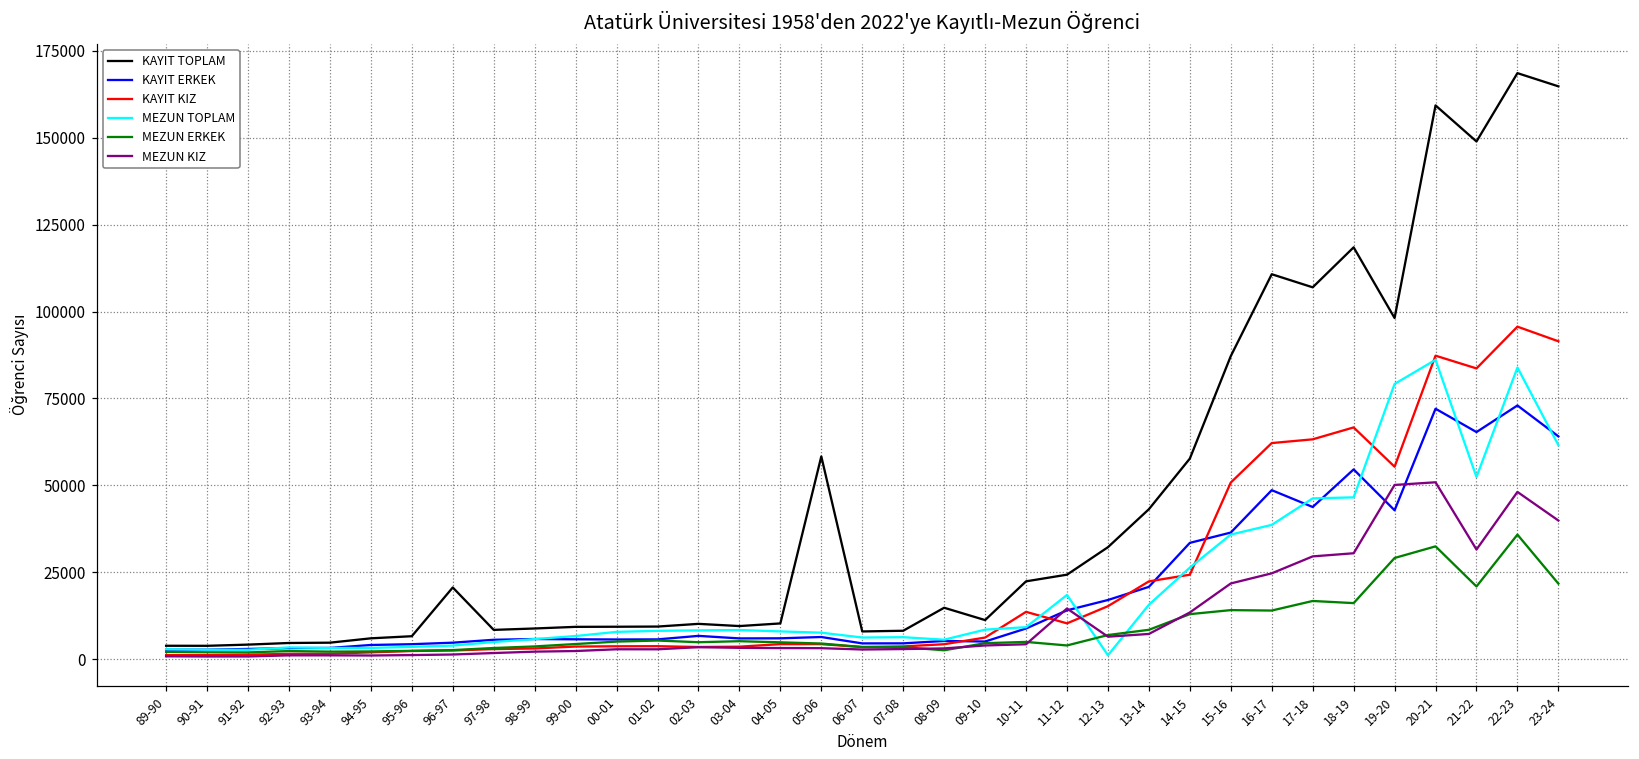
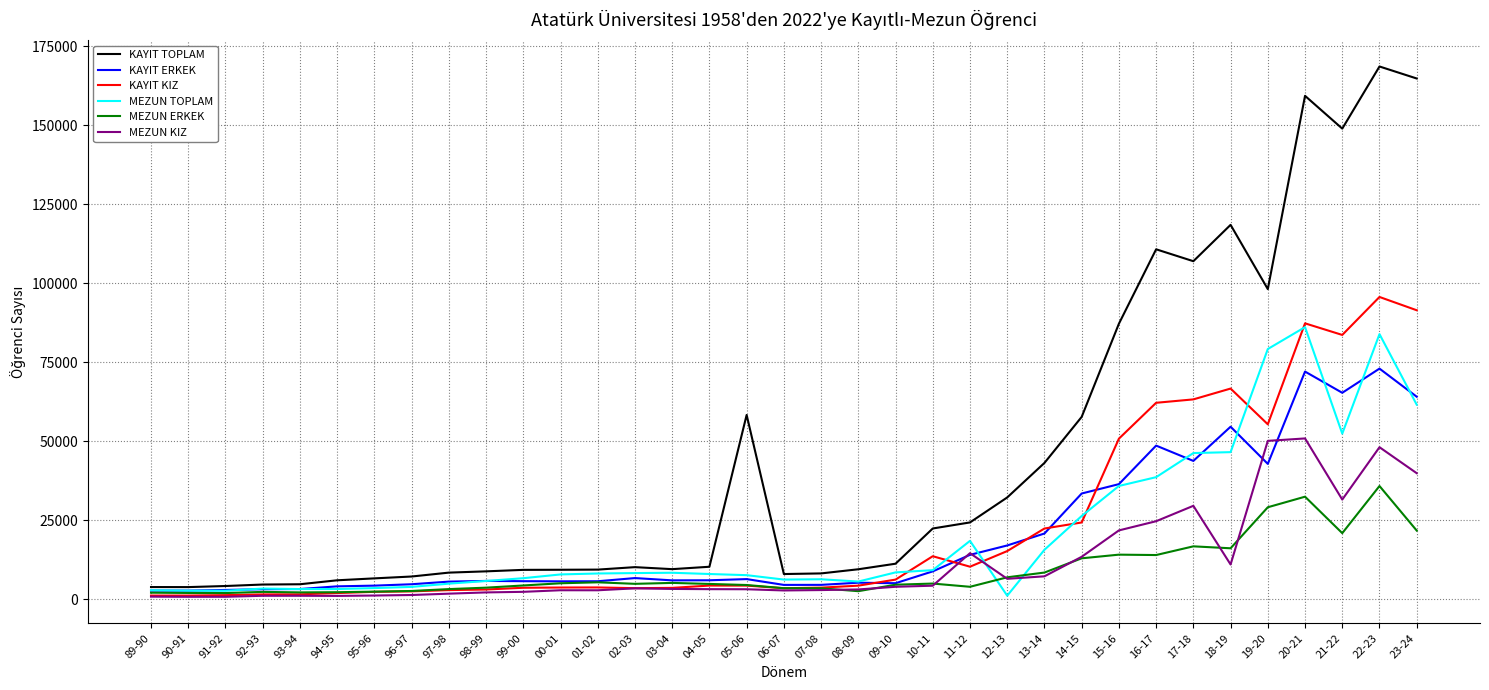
KAYIT TOPLAM, 96-97: 21000 -> 7000
KAYIT TOPLAM, 08-09: 15000 -> 9000
MEZUN KIZ, 18-19: 30000 -> 11000
